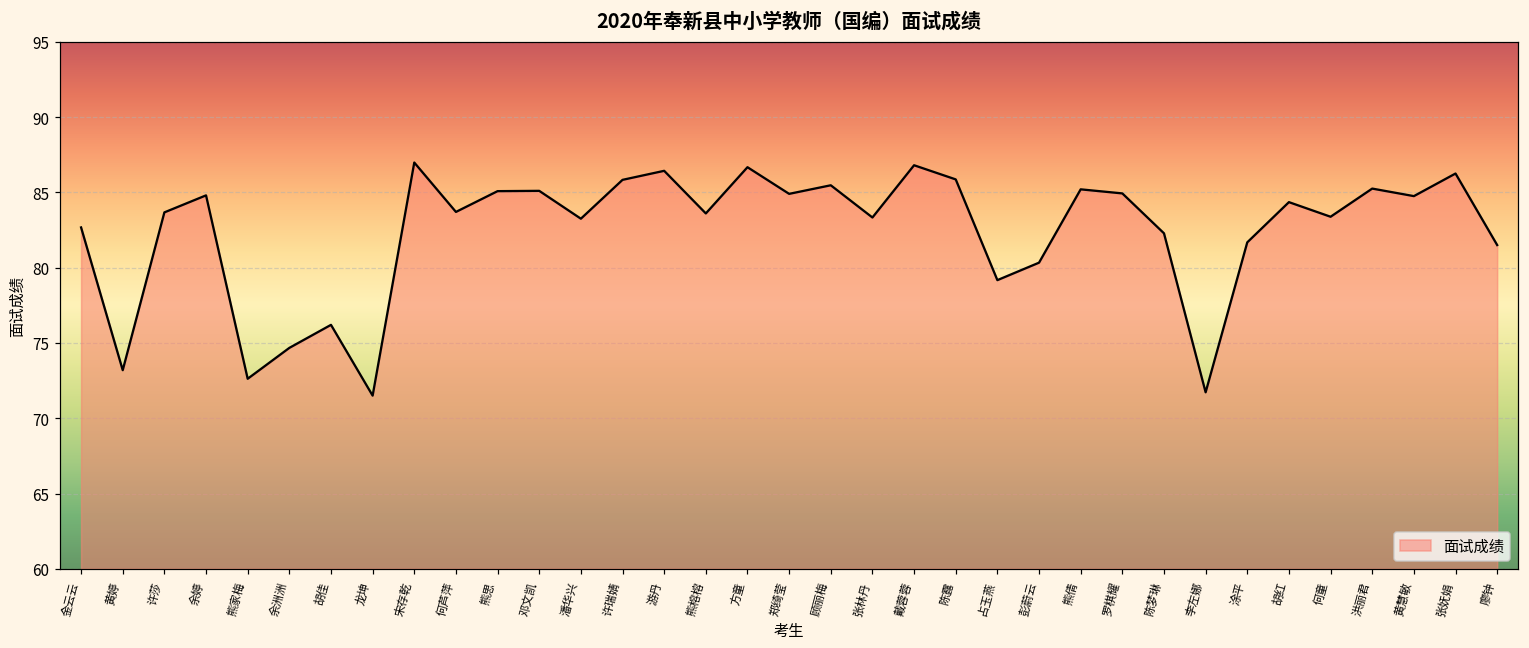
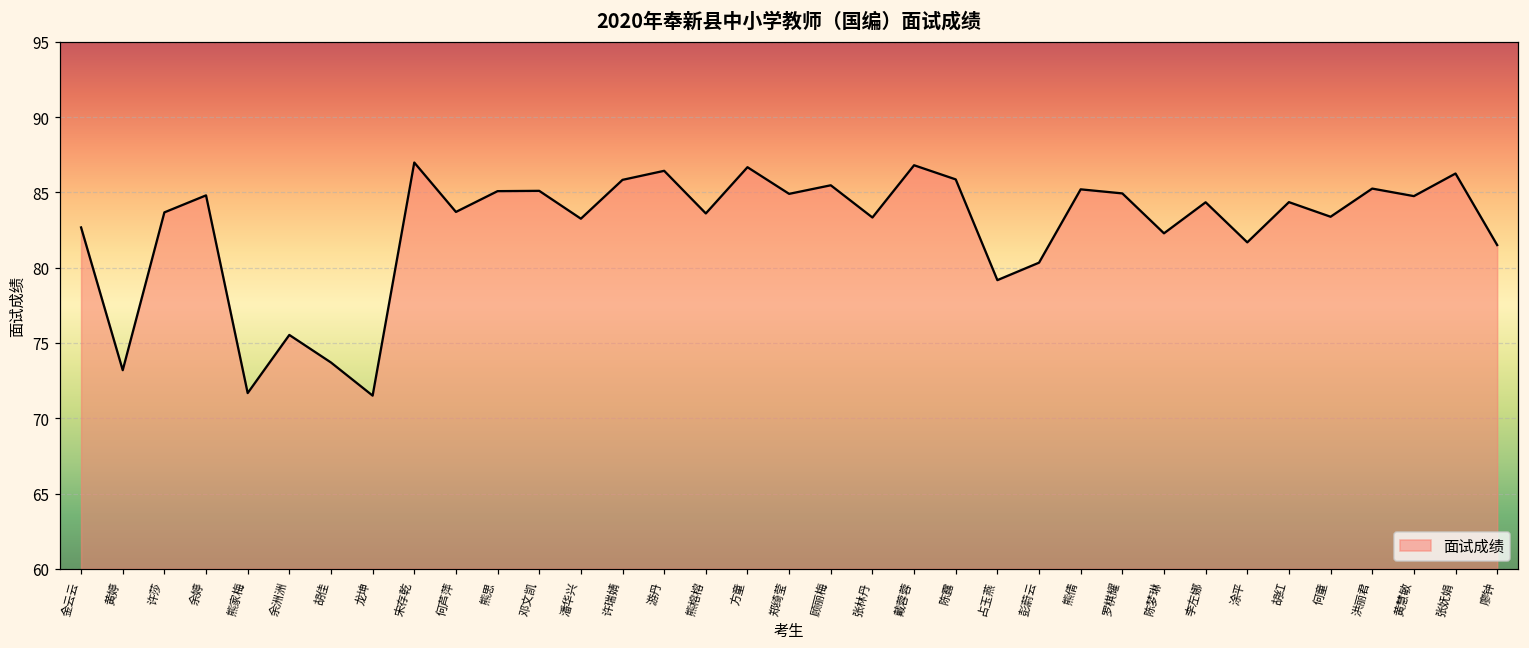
熊家梅: 72.6 -> 71.7
余洲洲: 74.7 -> 75.5
胡佳: 76.2 -> 73.7
李左娜: 71.7 -> 84.3
